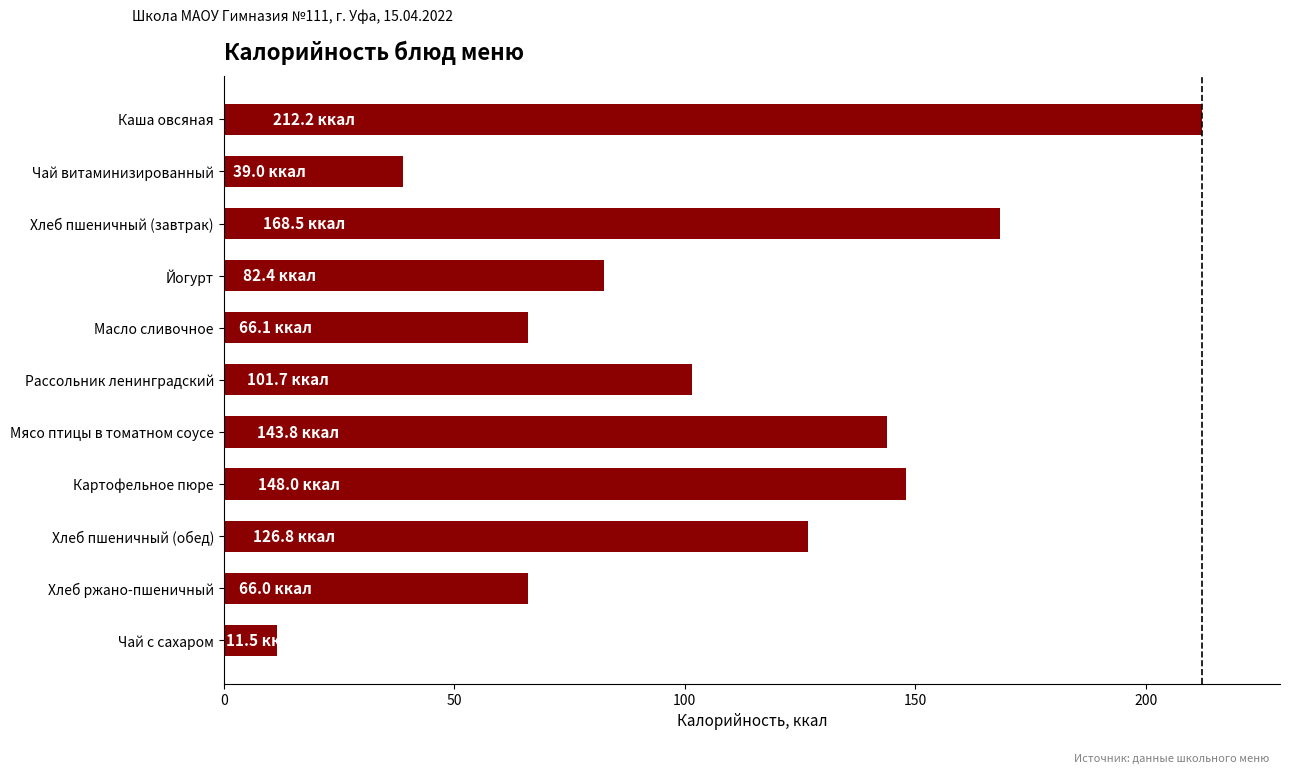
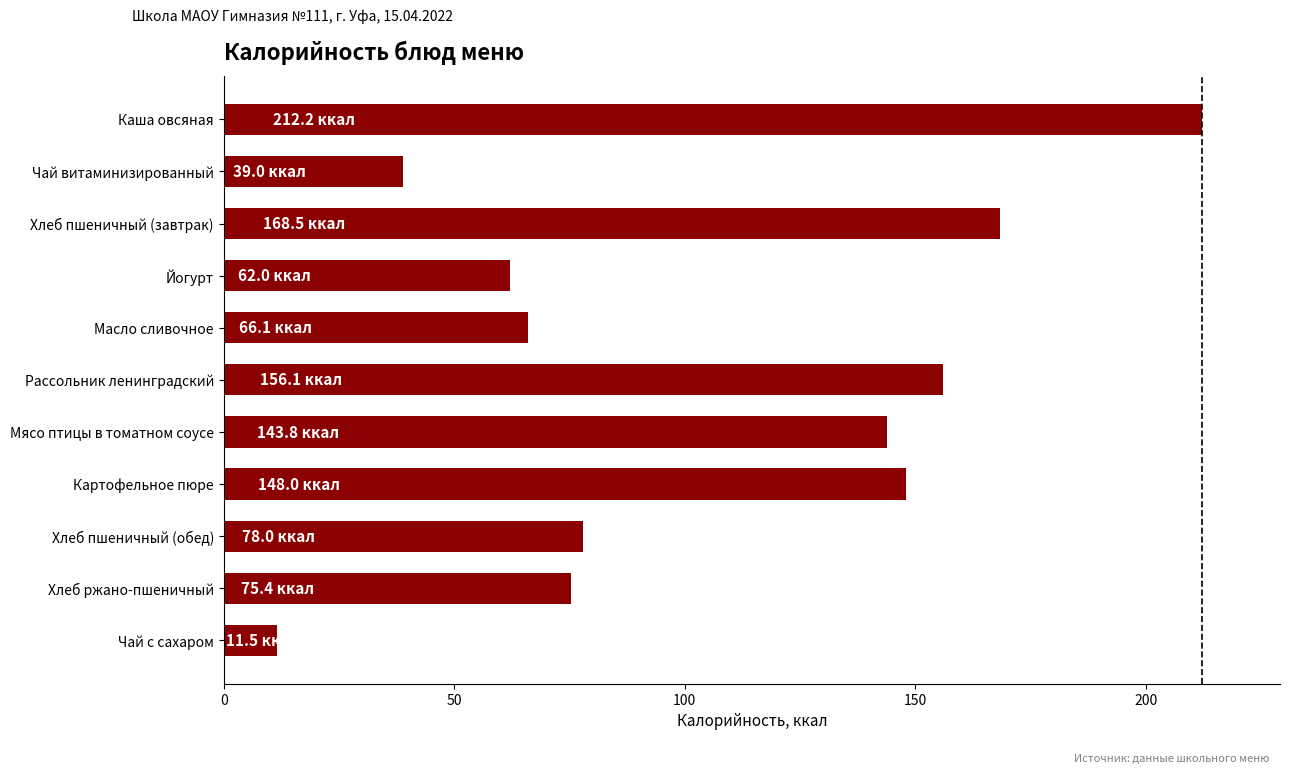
Йогурт: 82.4 -> 62.0
Рассольник ленинградский: 101.7 -> 156.1
Хлеб пшеничный (обед): 126.8 -> 78.0
Хлеб ржано-пшеничный: 66.0 -> 75.4
